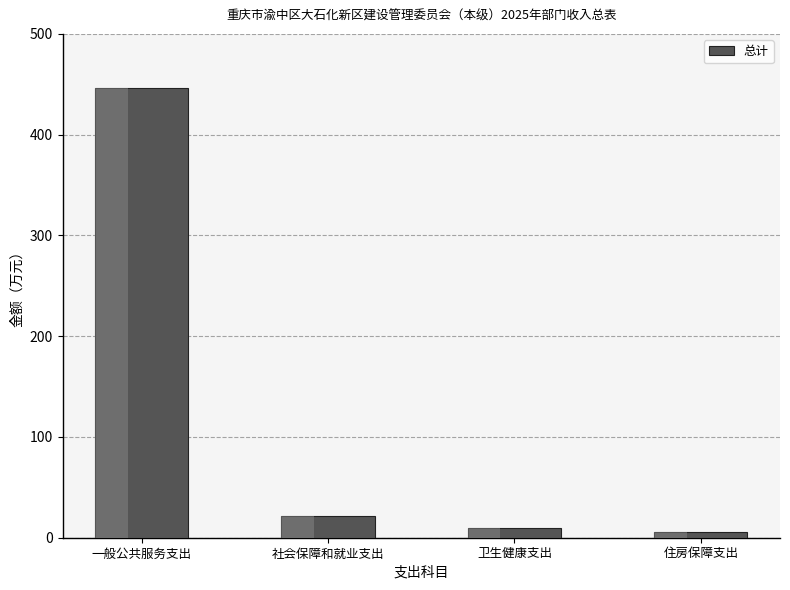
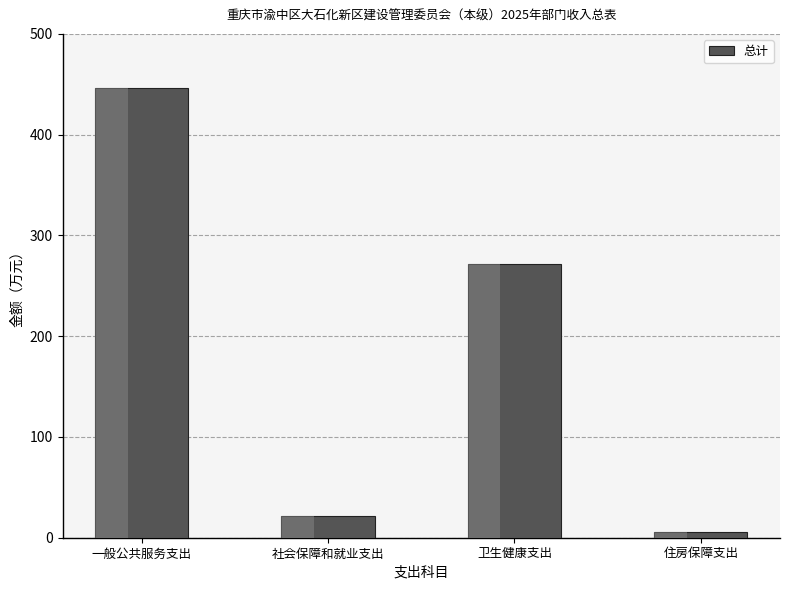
卫生健康支出: 10 -> 271
